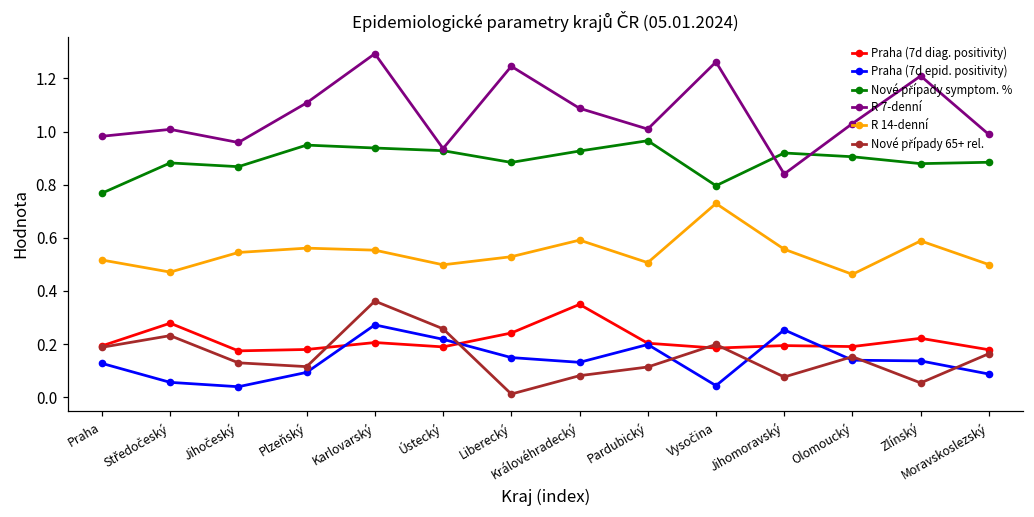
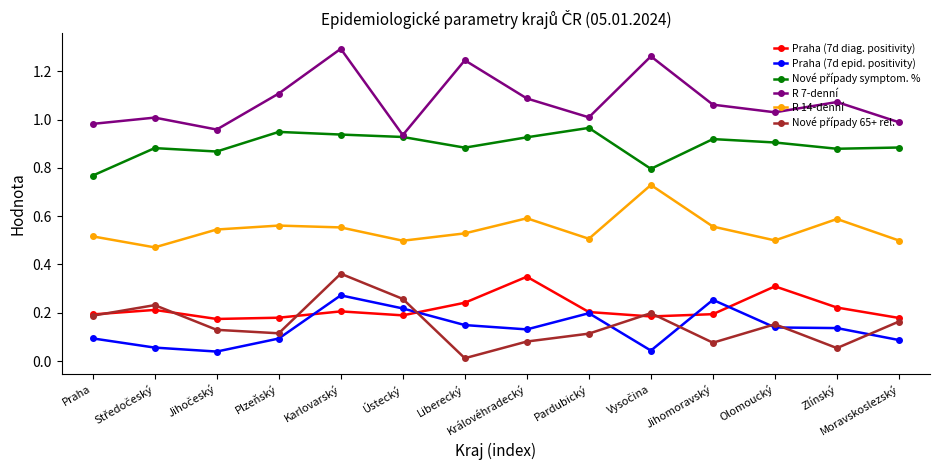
Praha (7d epid. positivity), Praha: 0.13 -> 0.09
Praha (7d diag. positivity), Středočeský: 0.28 -> 0.21
R 7-denní, Jihomoravský: 0.84 -> 1.06
Praha (7d diag. positivity), Olomoucký: 0.19 -> 0.31
R 14-denní, Olomoucký: 0.46 -> 0.50
R 7-denní, Zlínský: 1.21 -> 1.07
